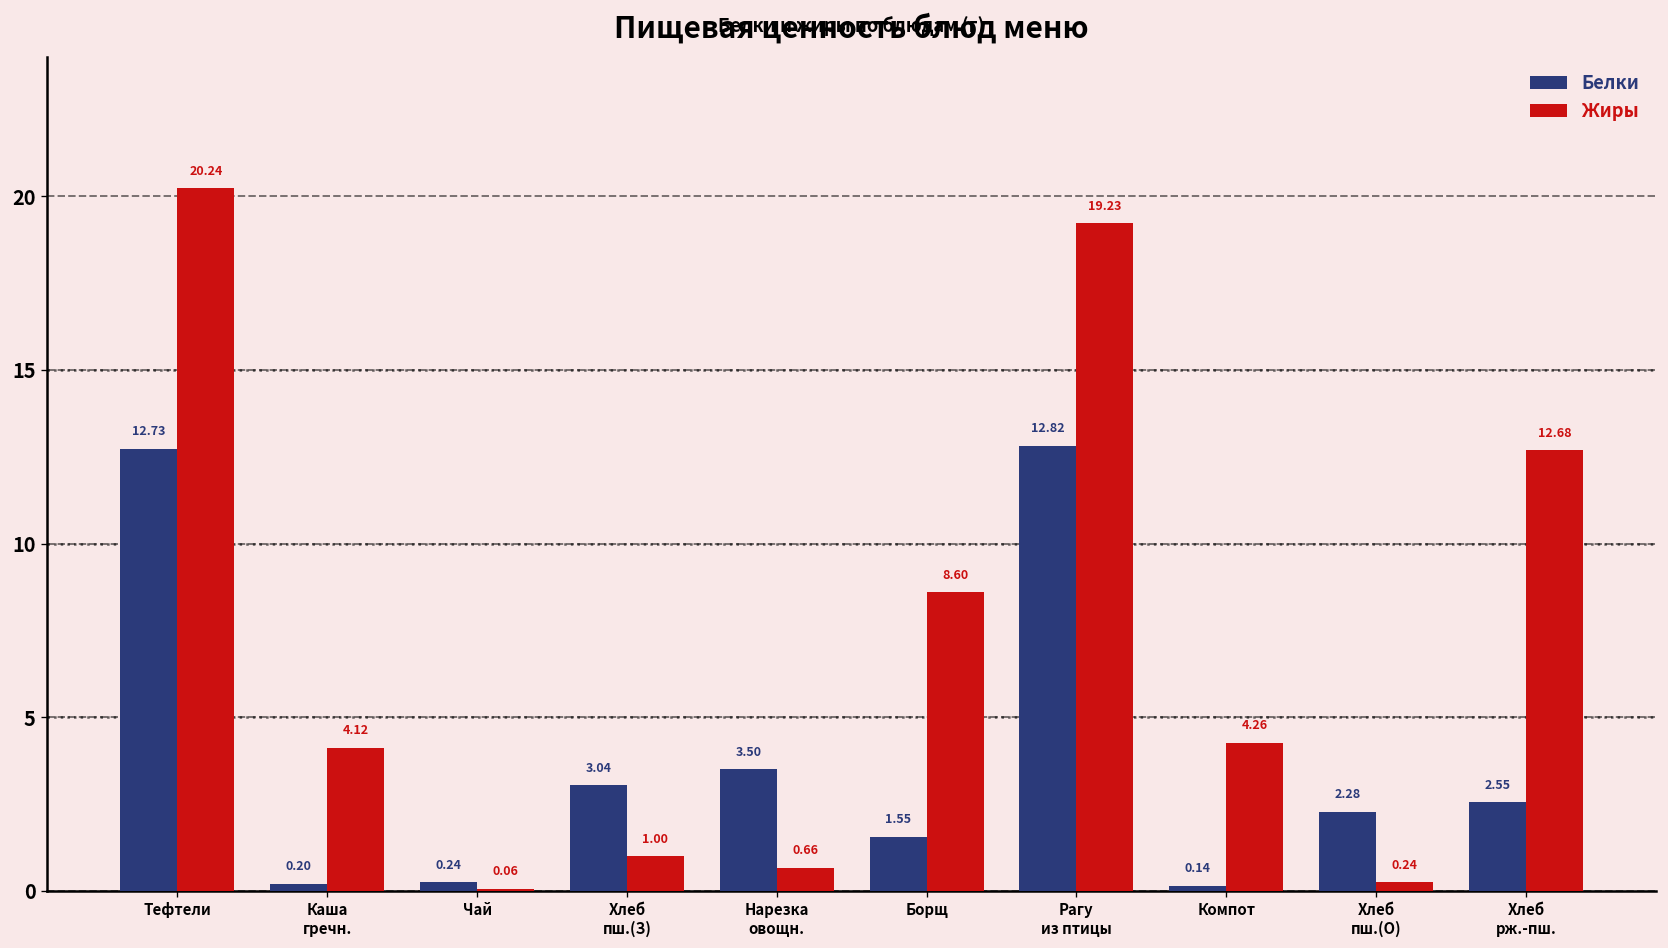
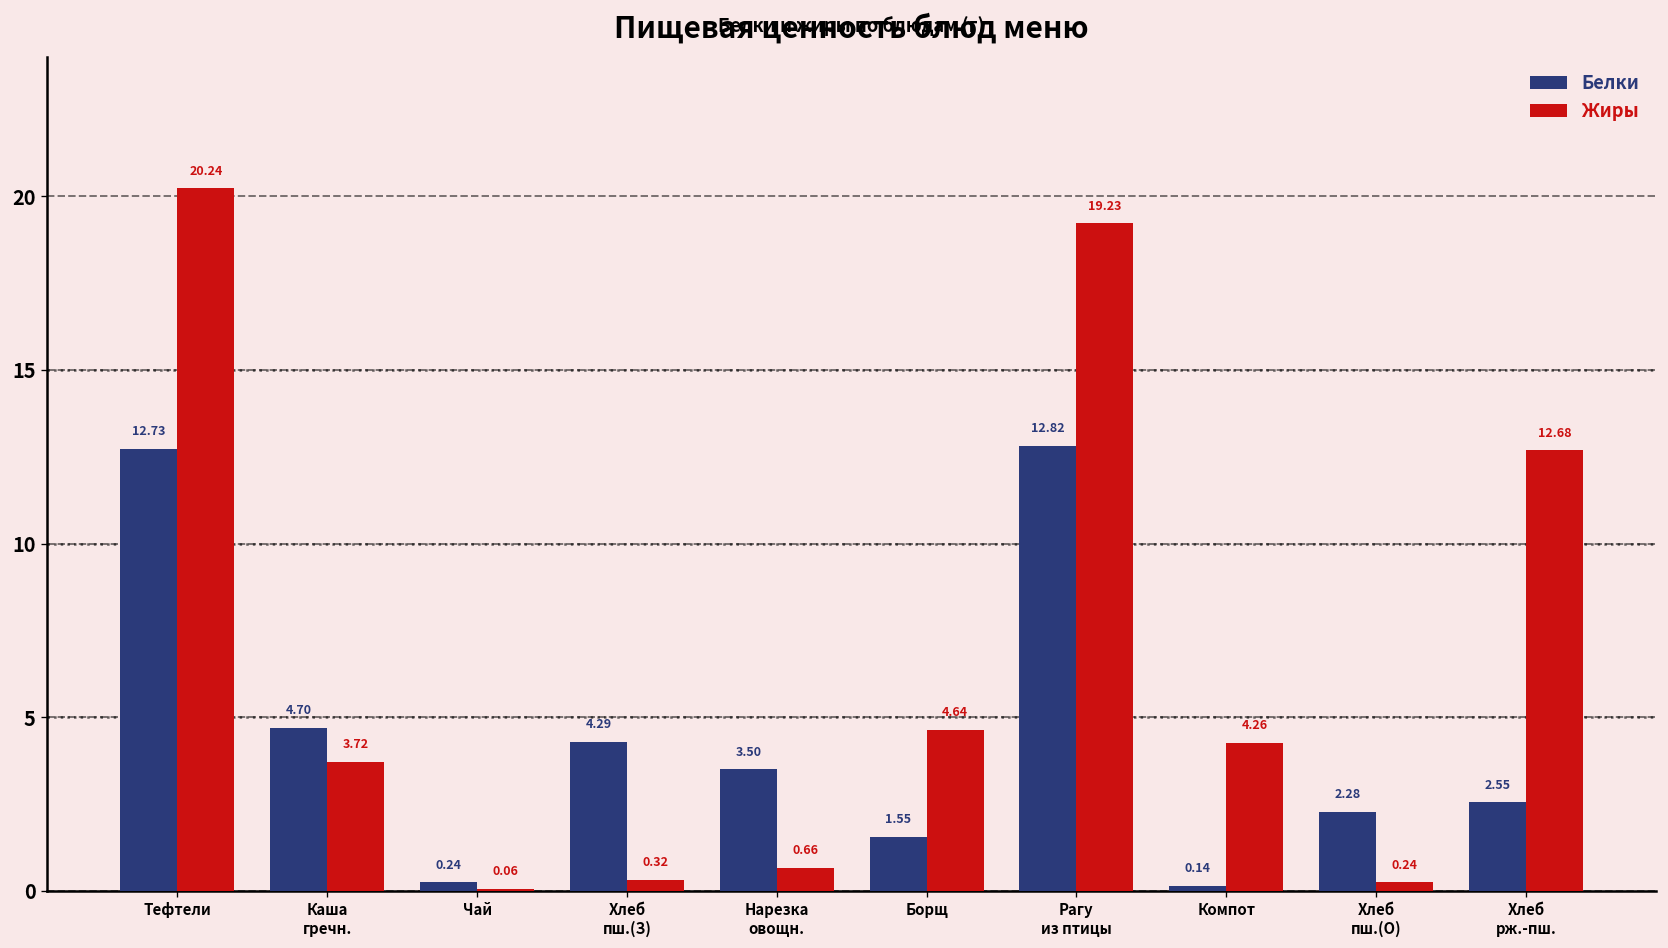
Белки, Каша гречн.: 0.20 -> 4.70
Жиры, Каша гречн.: 4.12 -> 3.72
Белки, Хлеб пш.(З): 3.04 -> 4.29
Жиры, Хлеб пш.(З): 1.00 -> 0.32
Жиры, Борщ: 8.60 -> 4.64
